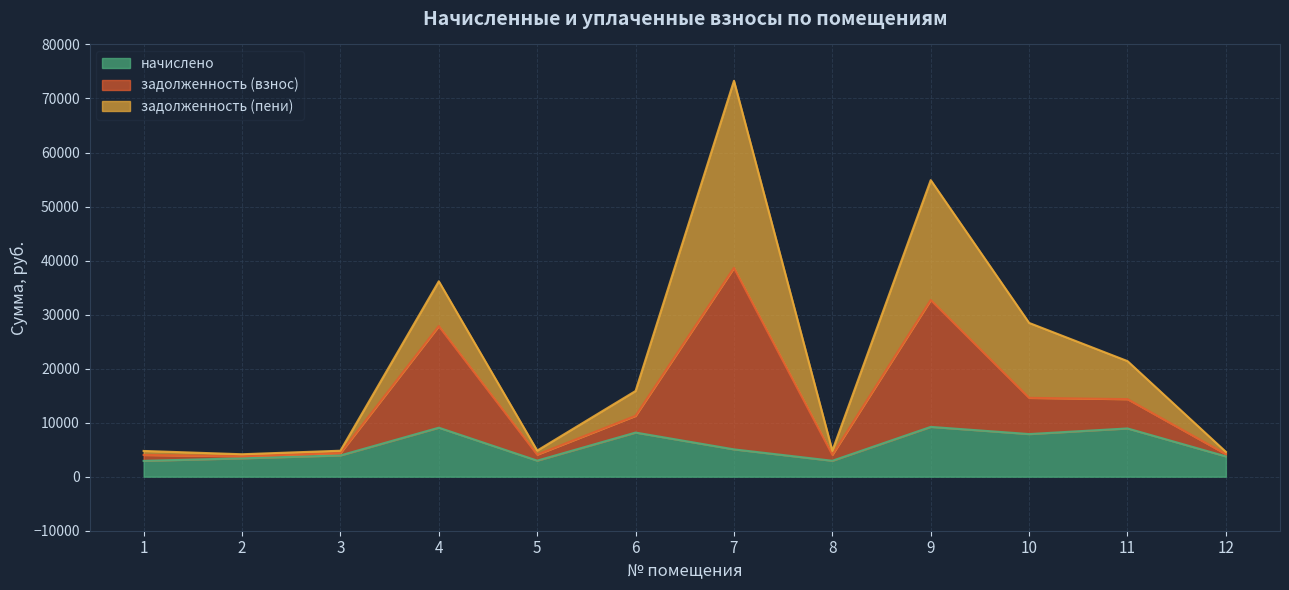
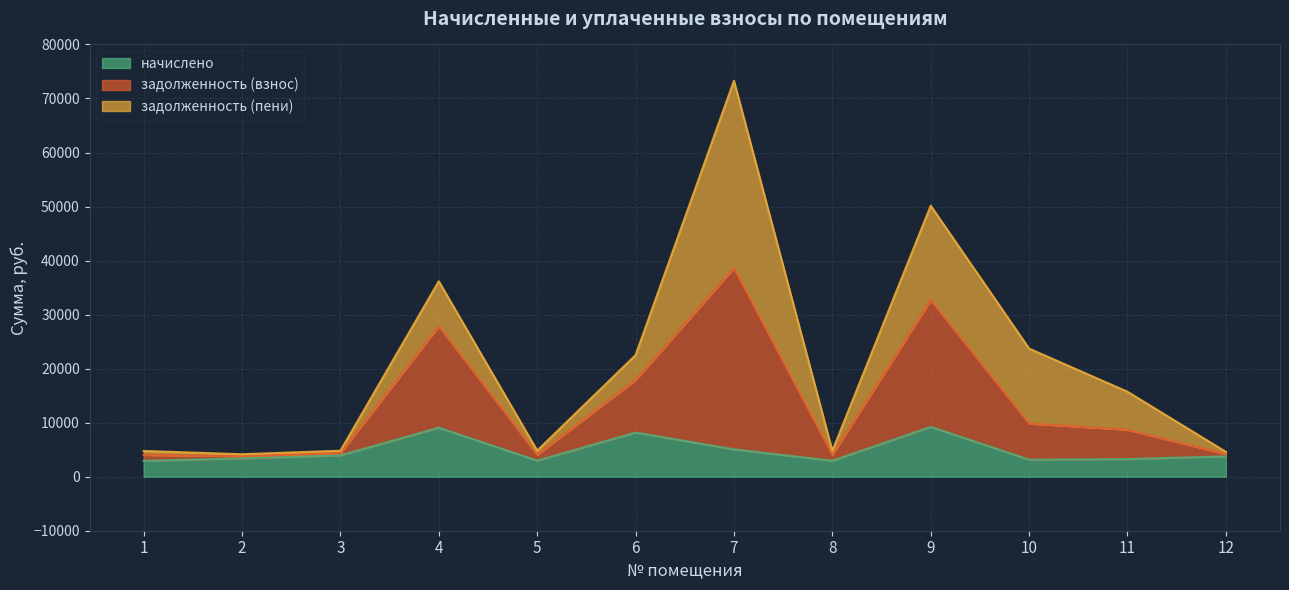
задолженность (взнос), 6: 3000 -> 10000
задолженность (пени), 9: 22000 -> 17000
начислено, 10: 8000 -> 3000
начислено, 11: 9000 -> 3000
